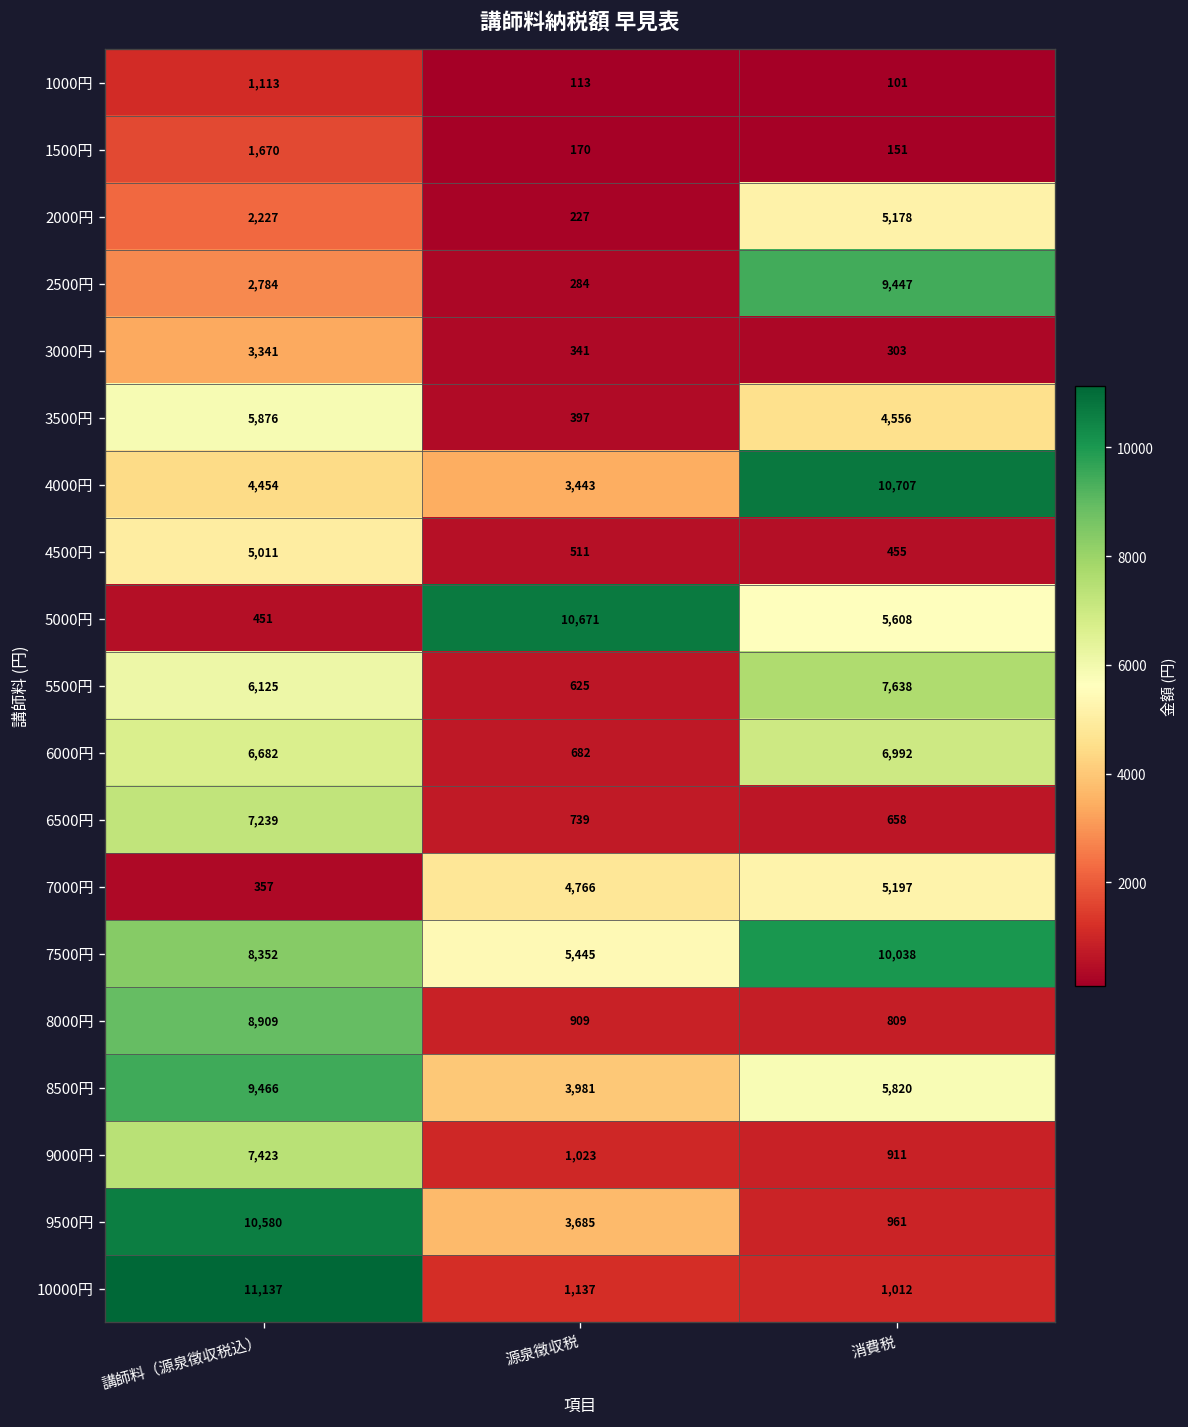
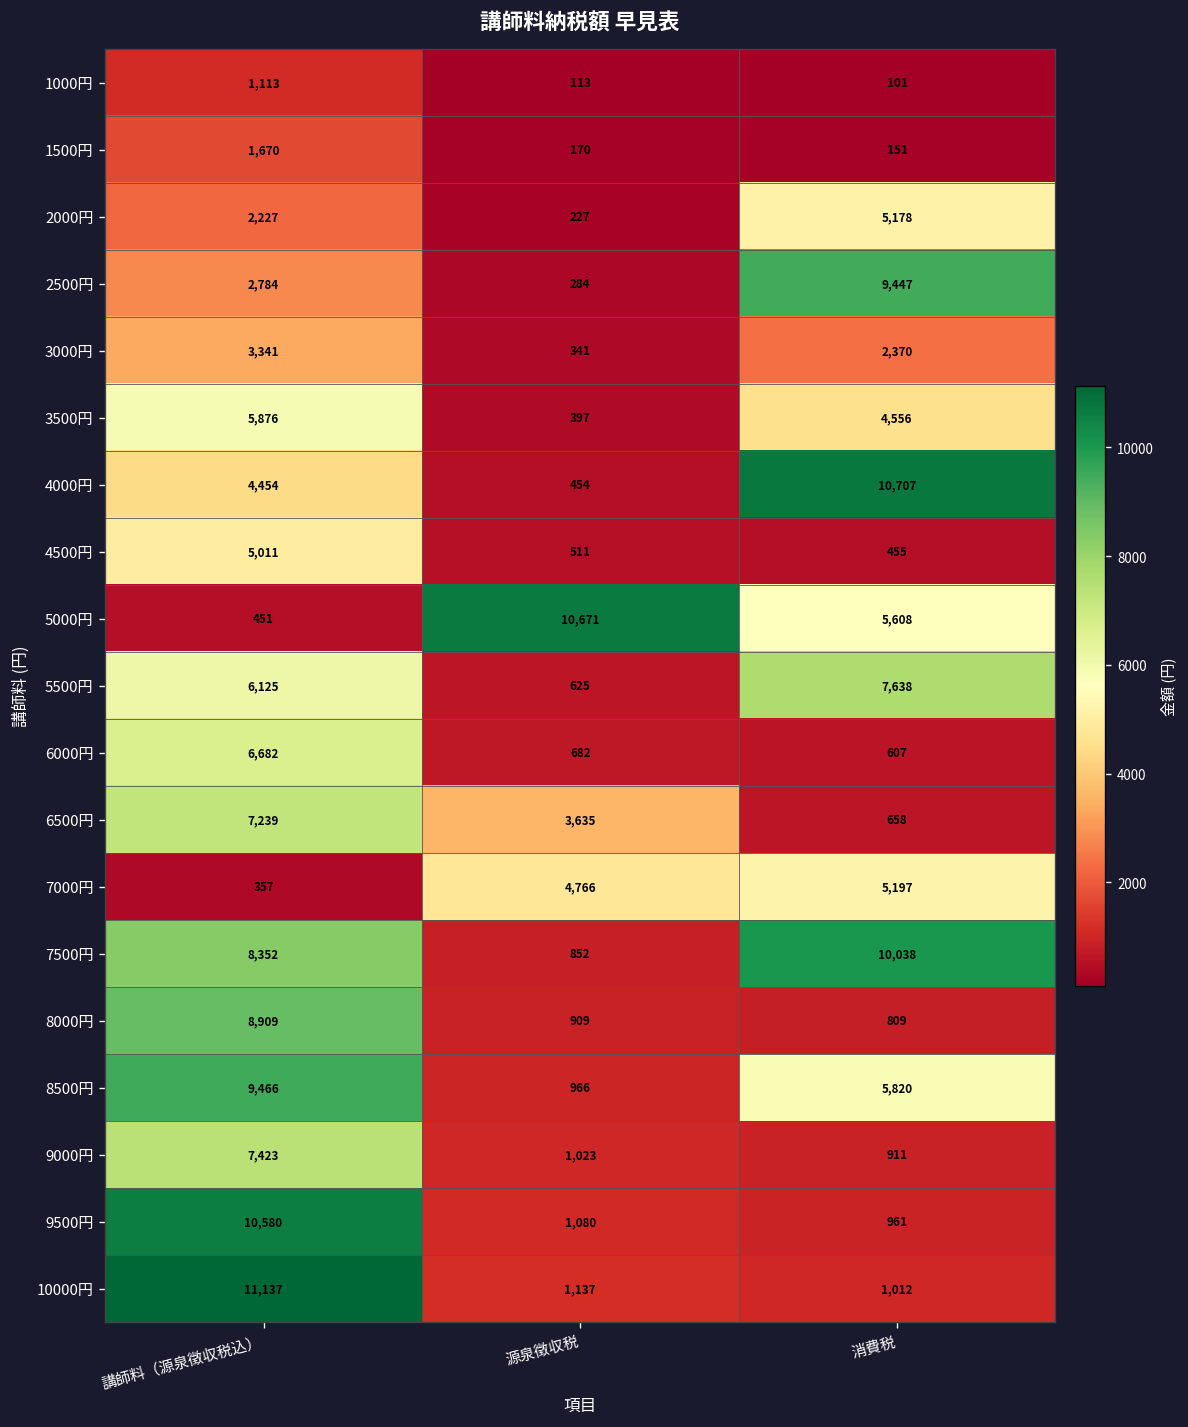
3000円, 消費税: 303 -> 2,370
4000円, 源泉徴収税: 3,443 -> 454
6000円, 消費税: 6,992 -> 607
6500円, 源泉徴収税: 739 -> 3,635
7500円, 源泉徴収税: 5,445 -> 852
8500円, 源泉徴収税: 3,981 -> 966
9500円, 源泉徴収税: 3,685 -> 1,080
